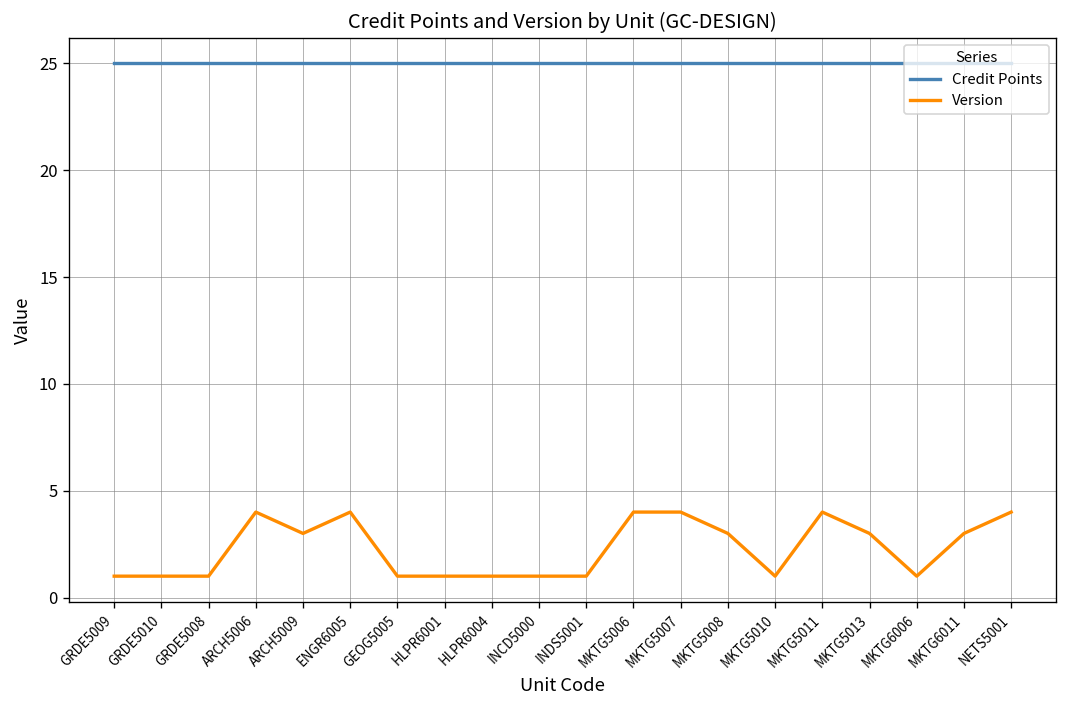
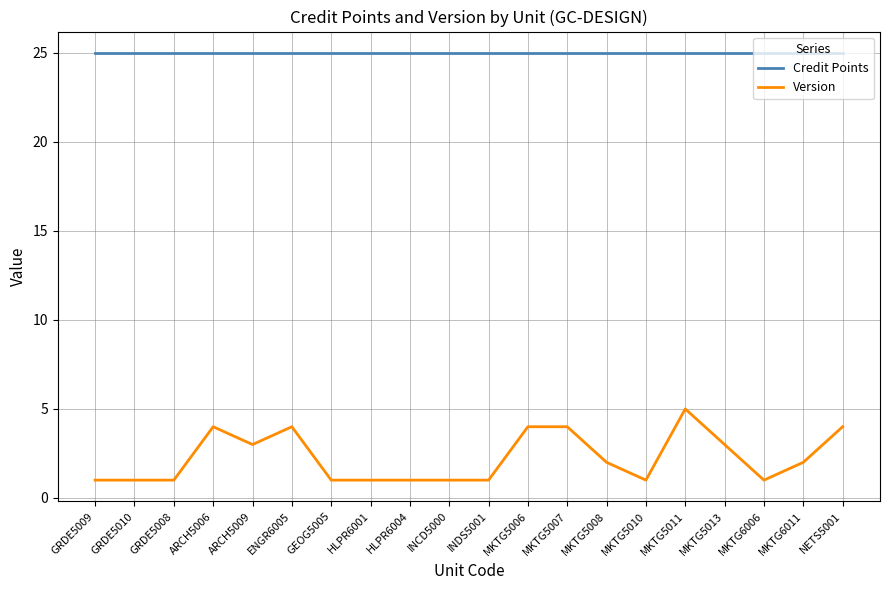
Version, MKTG5008: 3 -> 2
Version, MKTG5011: 4 -> 5
Version, MKTG6011: 3 -> 2
